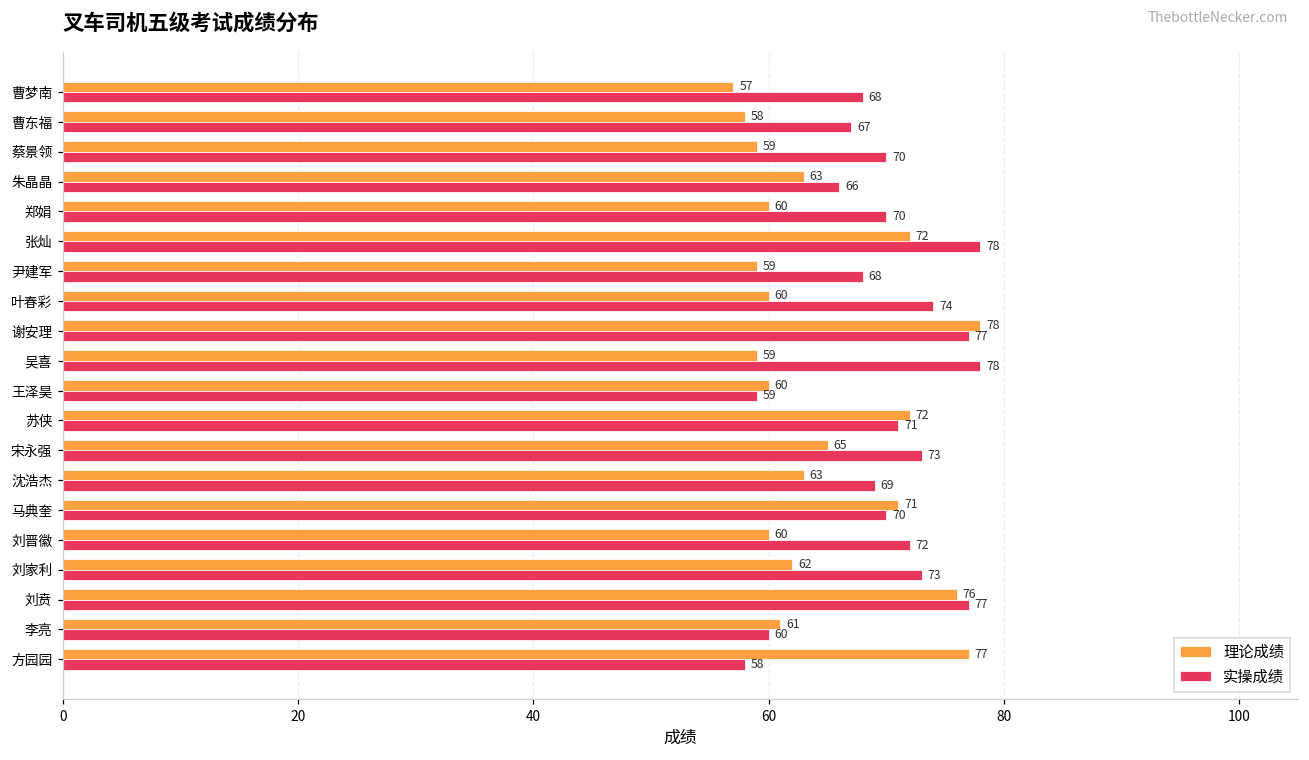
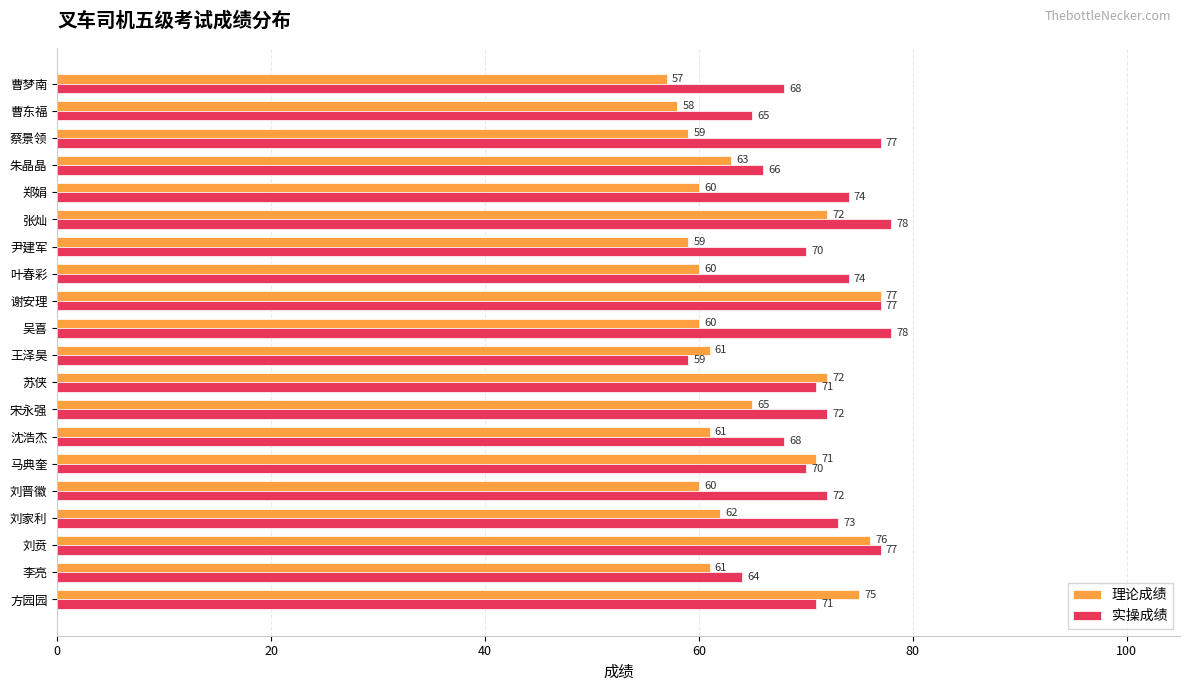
实操成绩, 曹东福: 67 -> 65
实操成绩, 蔡景领: 70 -> 77
实操成绩, 郑娟: 70 -> 74
实操成绩, 尹建军: 68 -> 70
理论成绩, 谢安理: 78 -> 77
理论成绩, 吴喜: 59 -> 60
理论成绩, 王泽昊: 60 -> 61
实操成绩, 宋永强: 73 -> 72
理论成绩, 沈浩杰: 63 -> 61
实操成绩, 沈浩杰: 69 -> 68
实操成绩, 李亮: 60 -> 64
理论成绩, 方园园: 77 -> 75
实操成绩, 方园园: 58 -> 71
